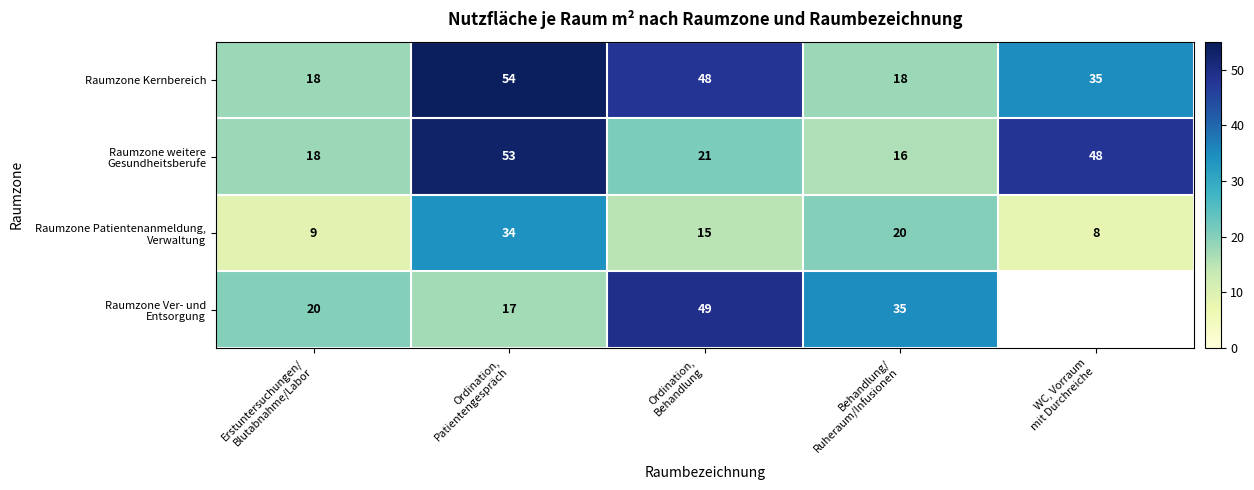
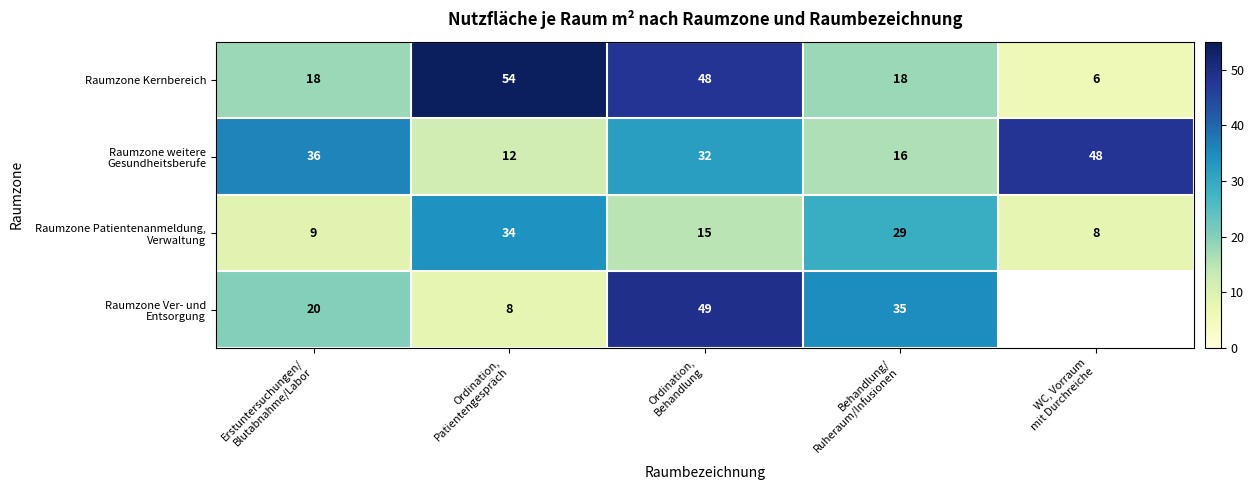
Raumzone Kernbereich, WC, Vorraum mit Durchreiche: 35 -> 6
Raumzone weitere Gesundheitsberufe, Erstuntersuchungen/ Blutabnahme/Labor: 18 -> 36
Raumzone weitere Gesundheitsberufe, Ordination, Patientengespräch: 53 -> 12
Raumzone weitere Gesundheitsberufe, Ordination, Behandlung: 21 -> 32
Raumzone Patientenanmeldung, Verwaltung, Behandlung/ Ruheraum/Infusionen: 20 -> 29
Raumzone Ver- und Entsorgung, Ordination, Patientengespräch: 17 -> 8
